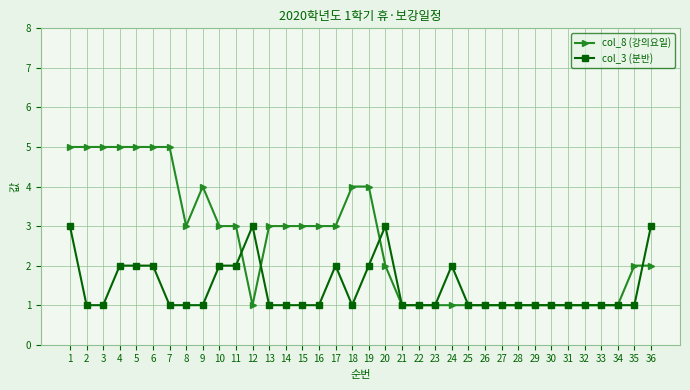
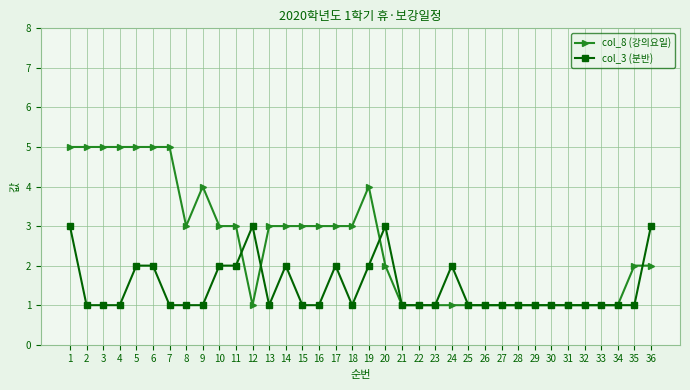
col_3 (분반), 4: 2 -> 1
col_3 (분반), 14: 1 -> 2
col_8 (강의요일), 18: 4 -> 3
